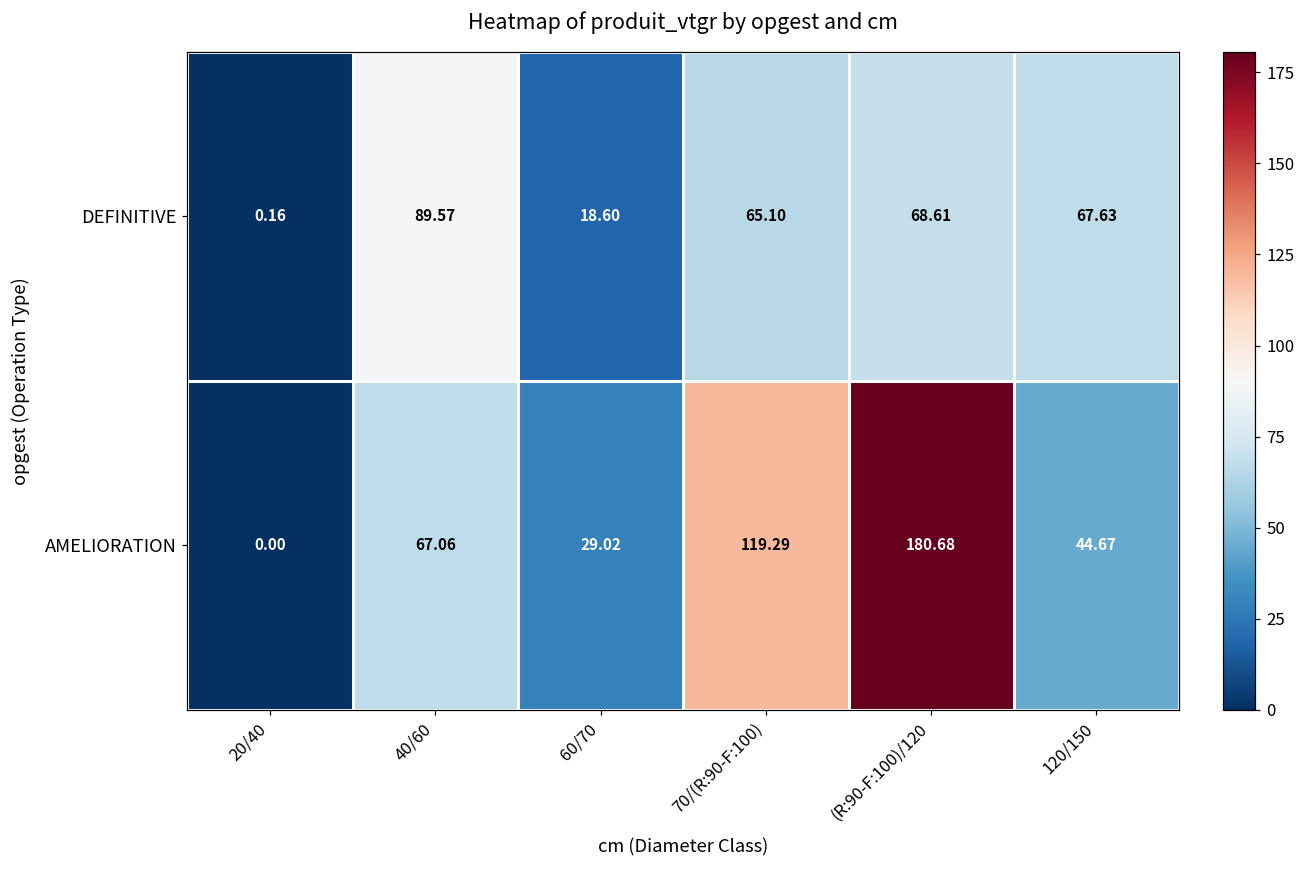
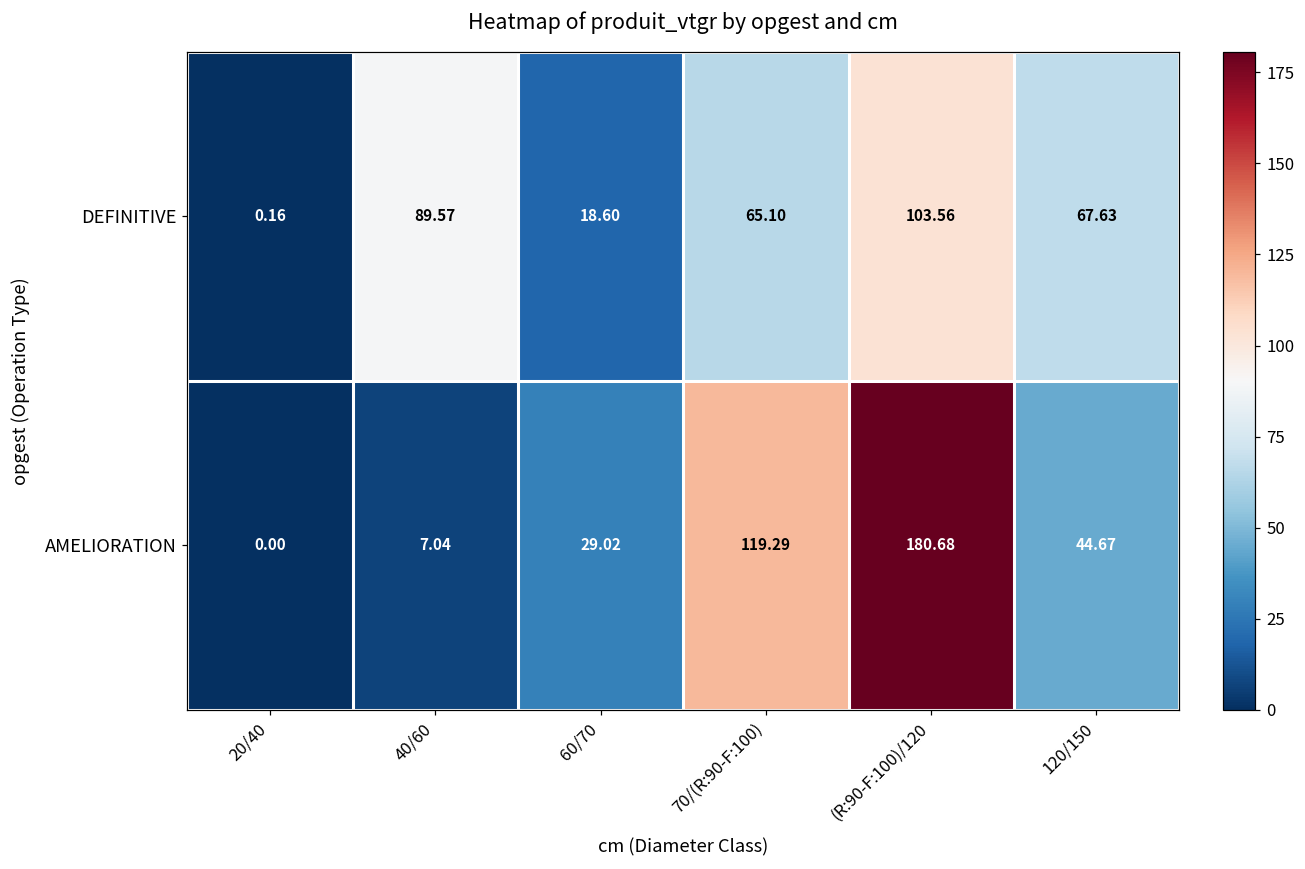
DEFINITIVE, (R:90-F:100)/120: 68.61 -> 103.56
AMELIORATION, 40/60: 67.06 -> 7.04
